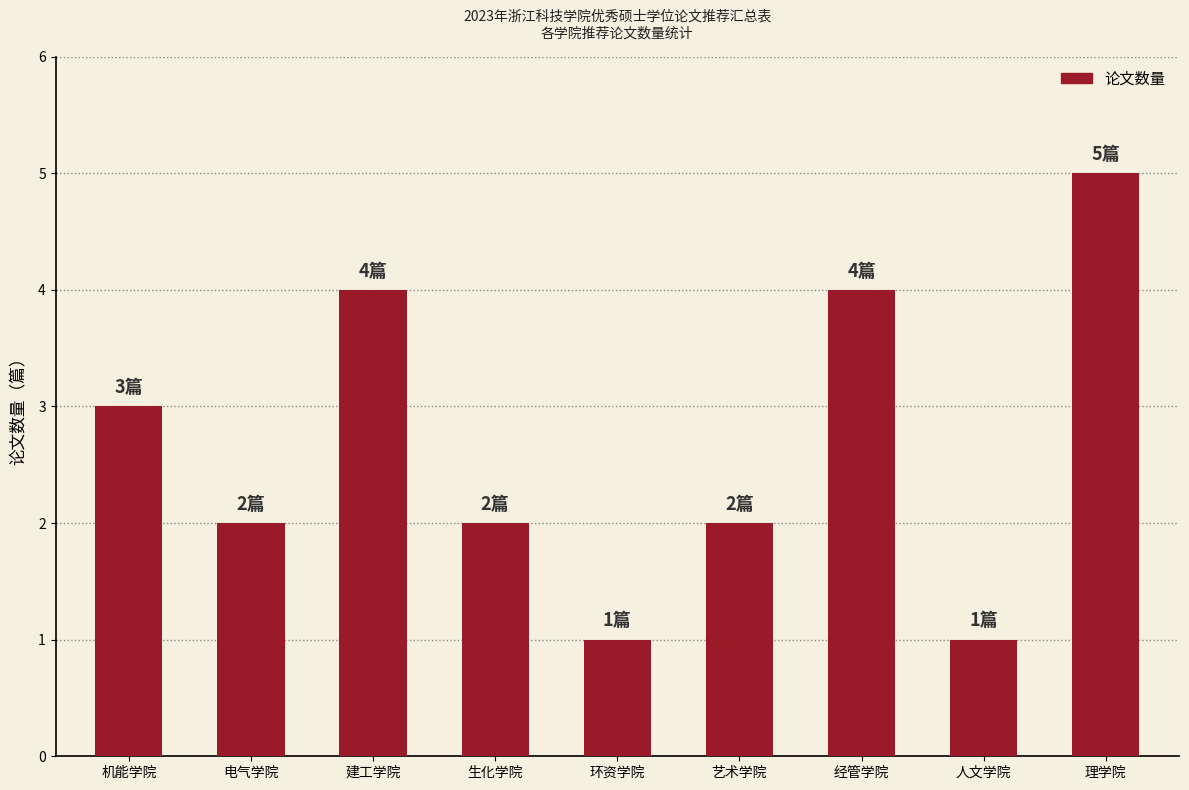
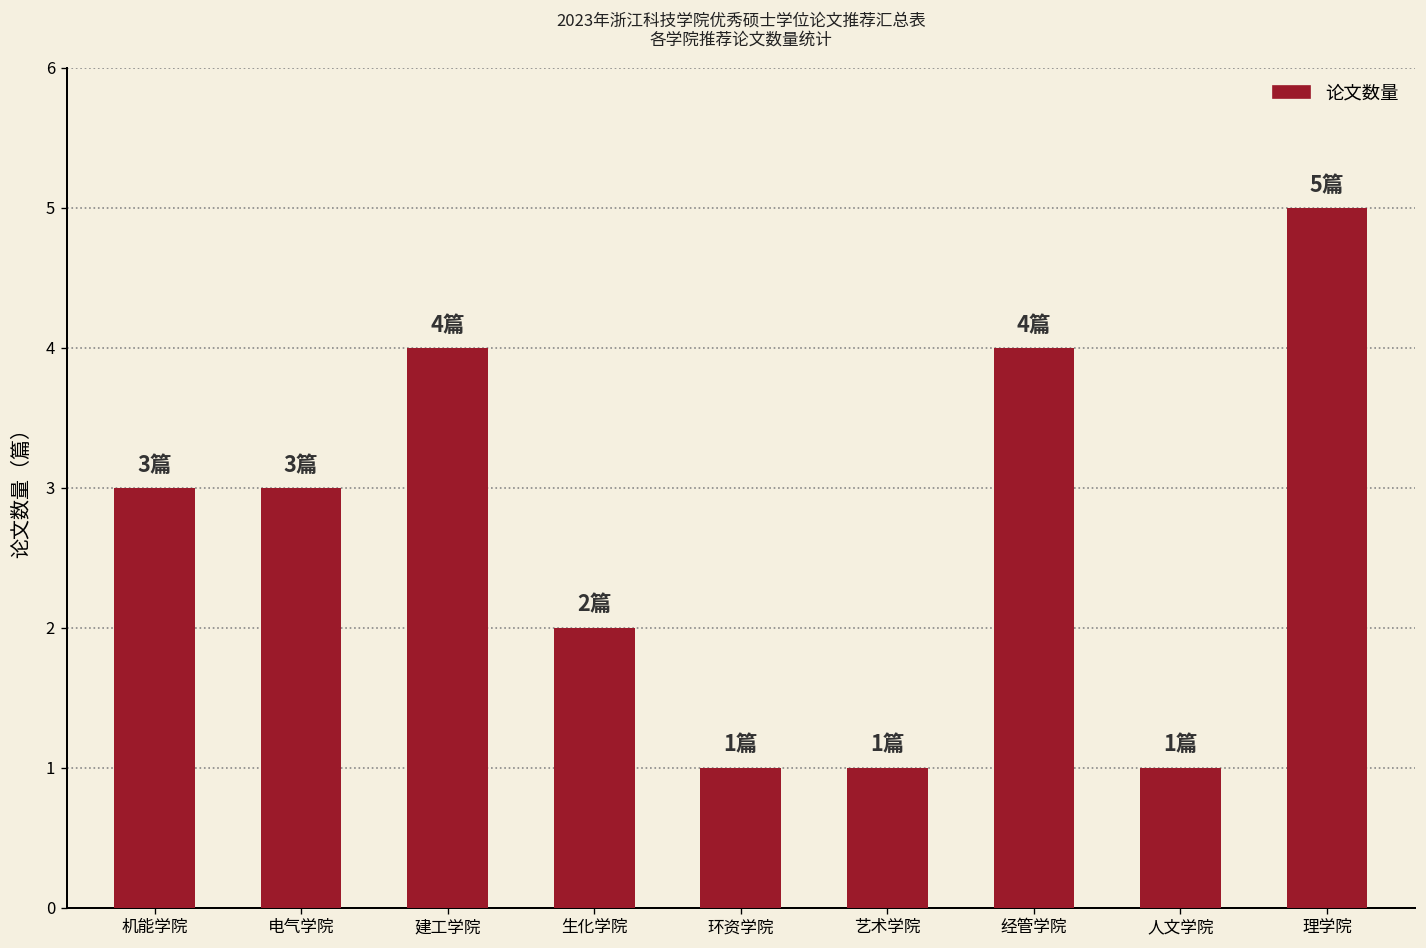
电气学院: 2篇 -> 3篇
艺术学院: 2篇 -> 1篇
